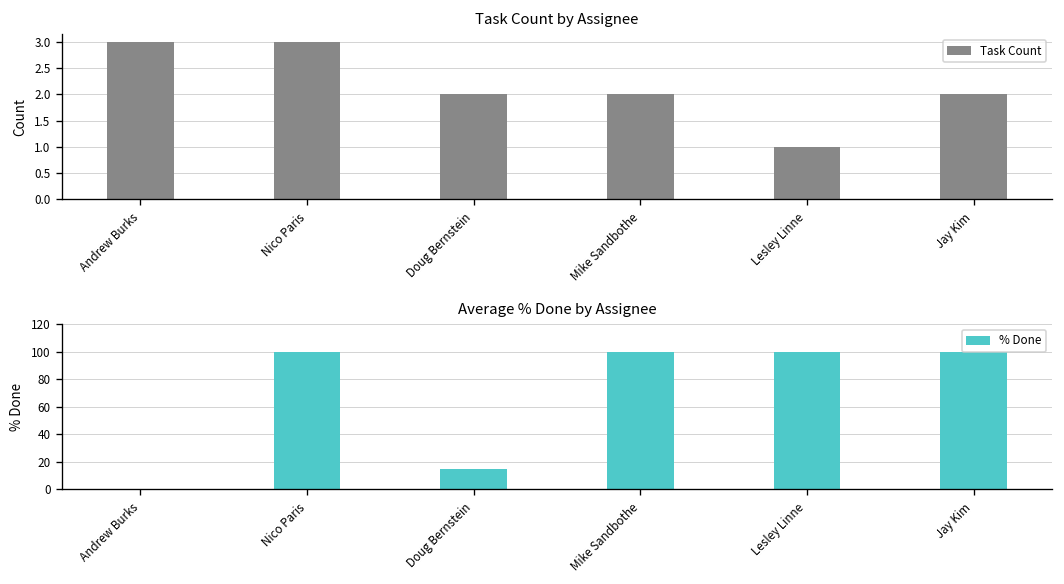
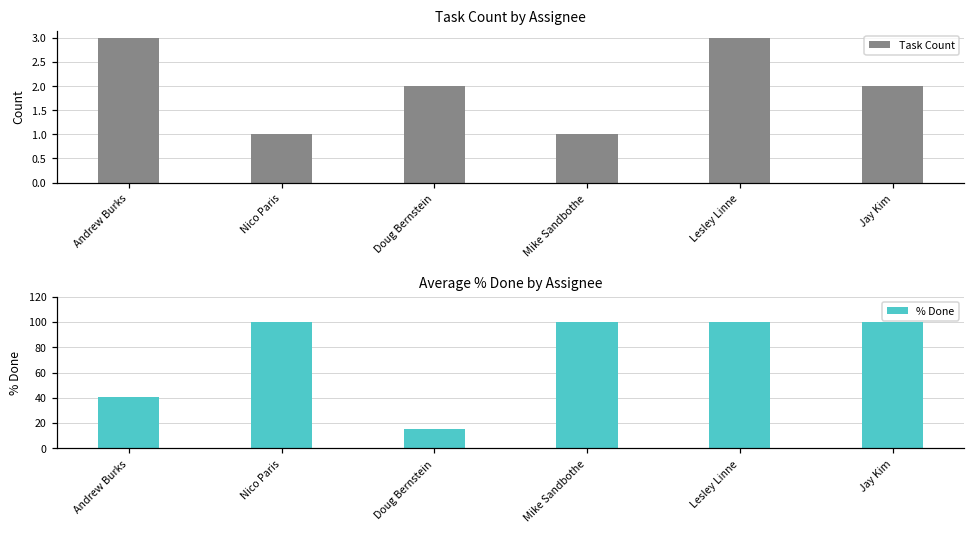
Task Count by Assignee, Nico Paris: 3 -> 1
Task Count by Assignee, Mike Sandbothe: 2 -> 1
Task Count by Assignee, Lesley Linne: 1 -> 3
Average % Done by Assignee, Andrew Burks: 0 -> 41
